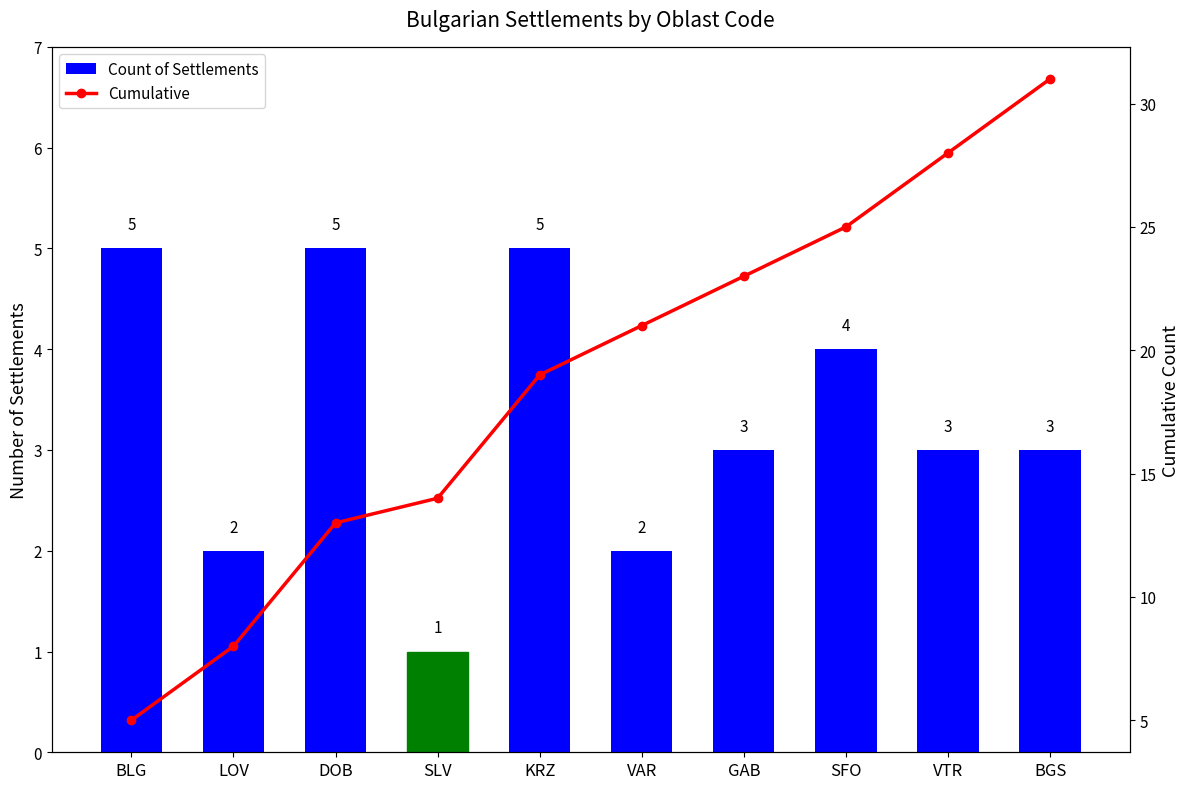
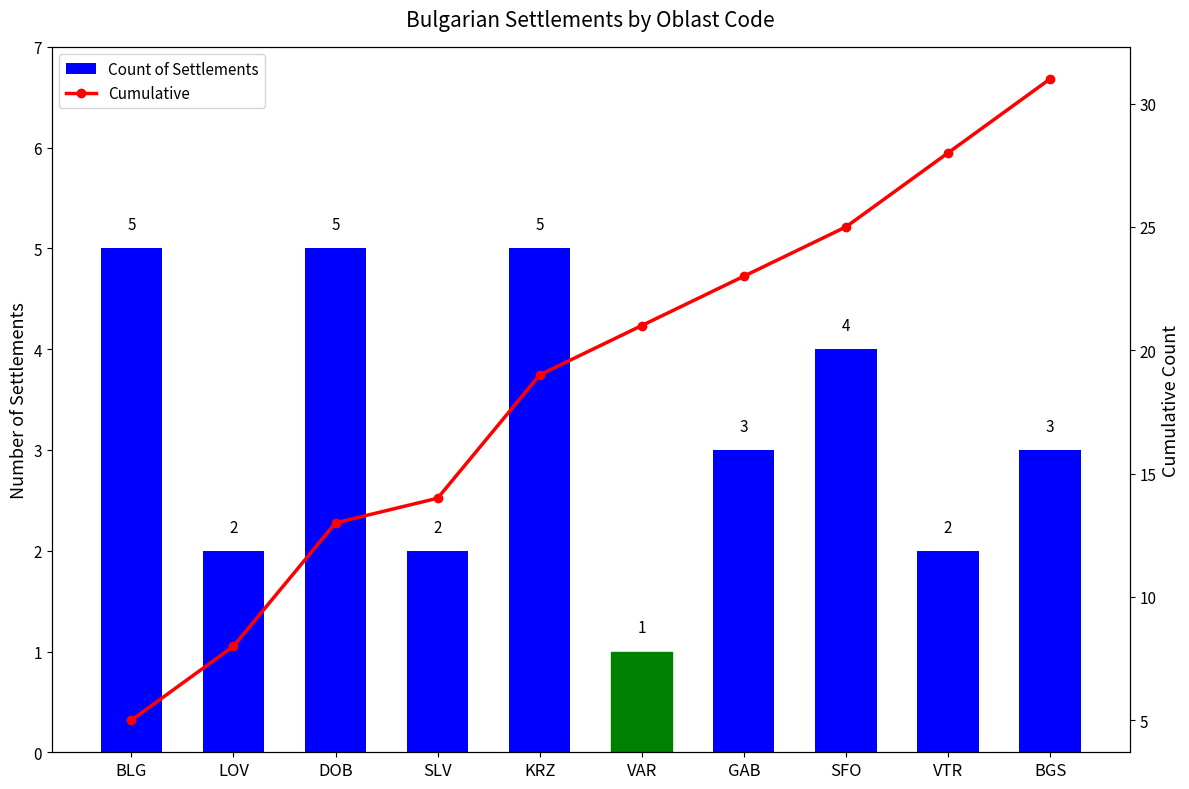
Count of Settlements, SLV: 1 -> 2
Count of Settlements, VAR: 2 -> 1
Count of Settlements, VTR: 3 -> 2
